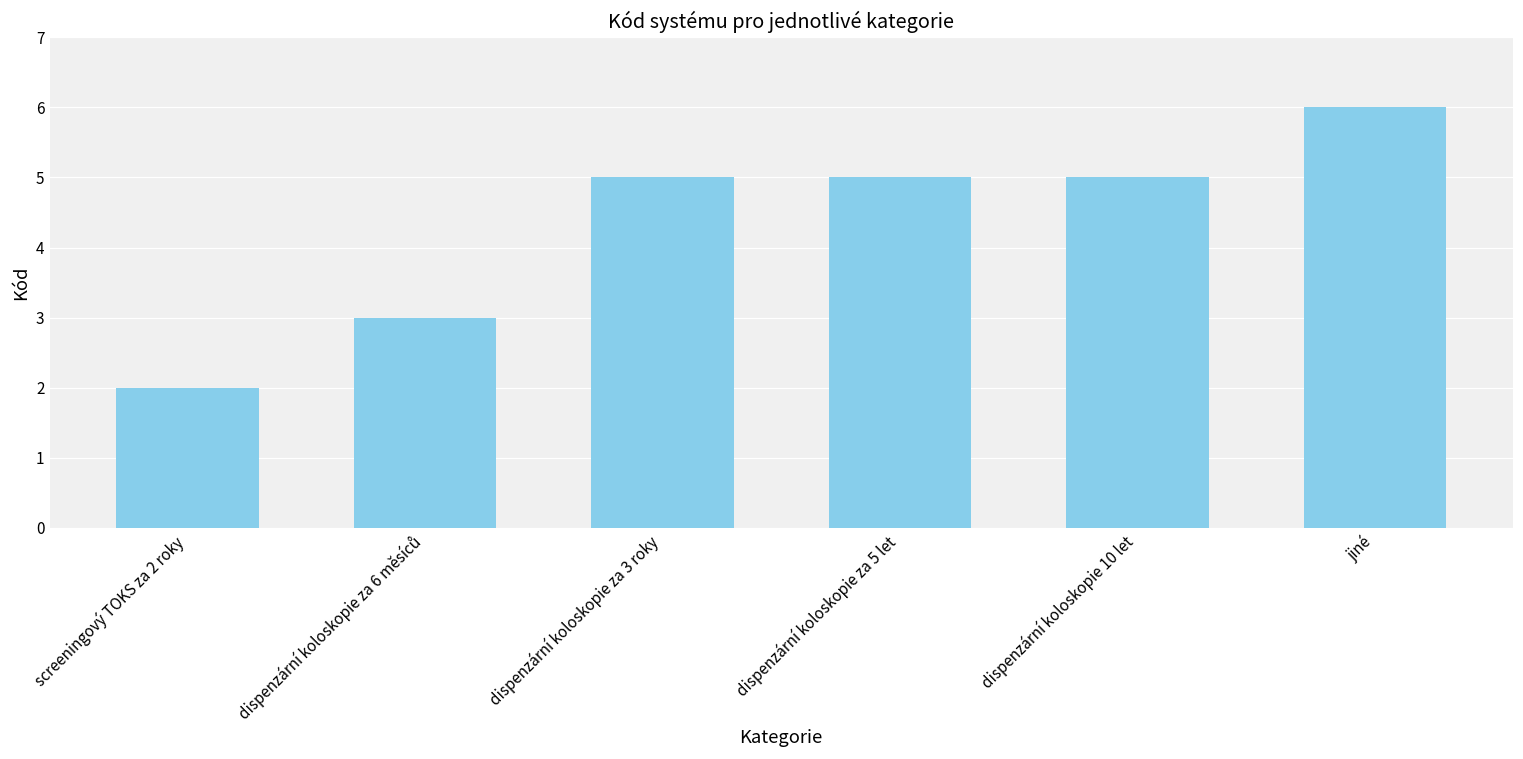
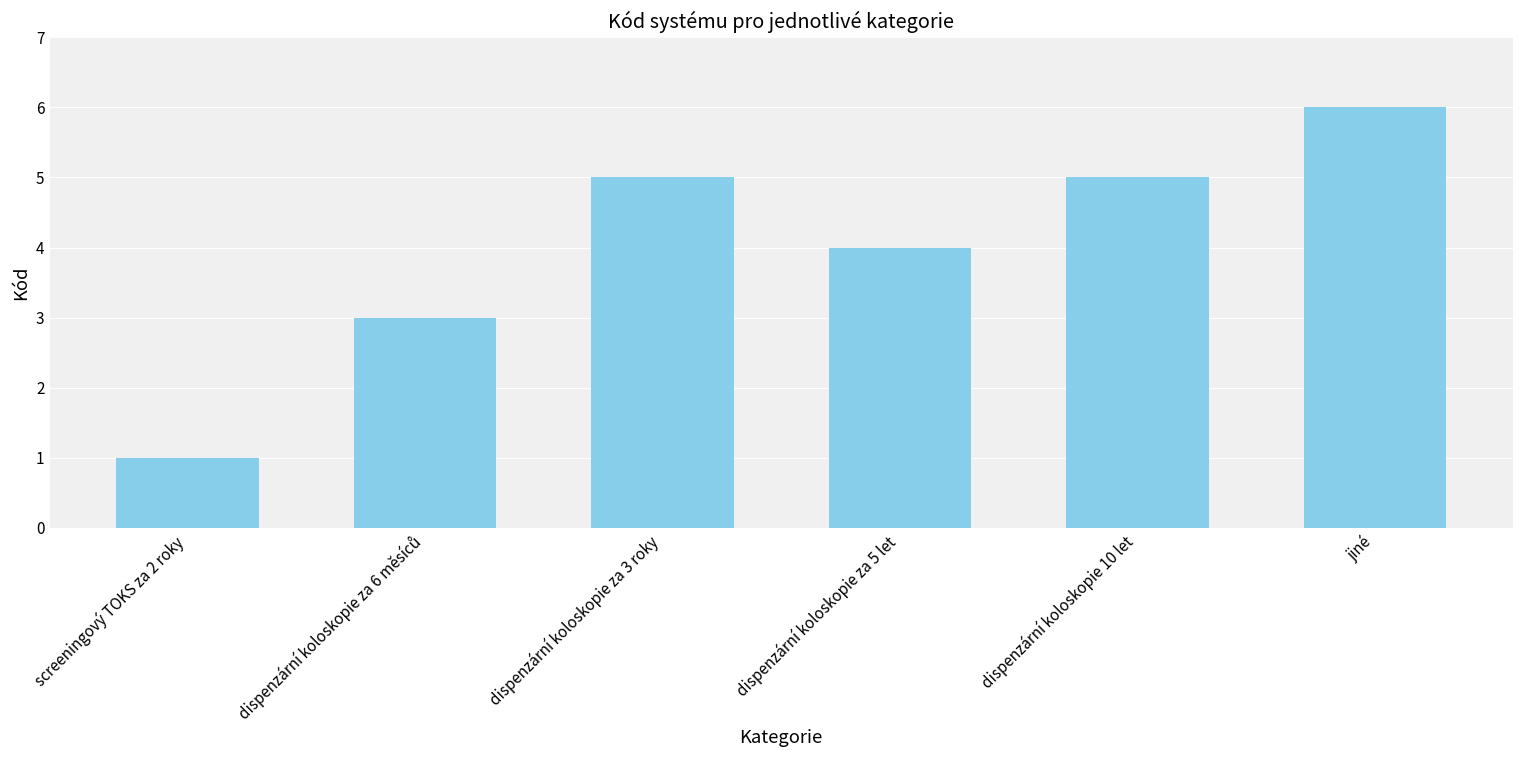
screeningový TOKS za 2 roky: 2 -> 1
dispenzární koloskopie za 5 let: 5 -> 4
